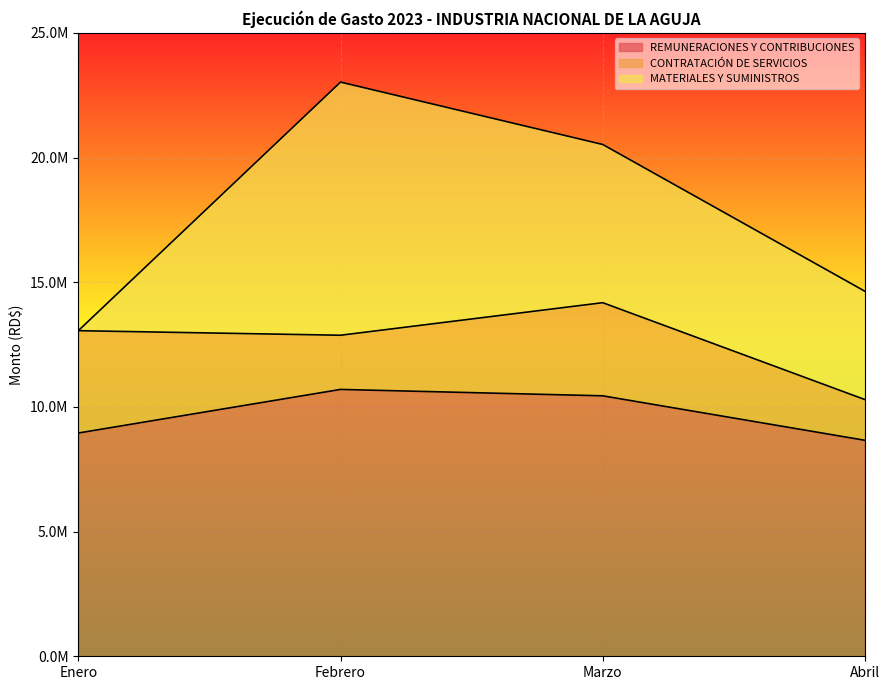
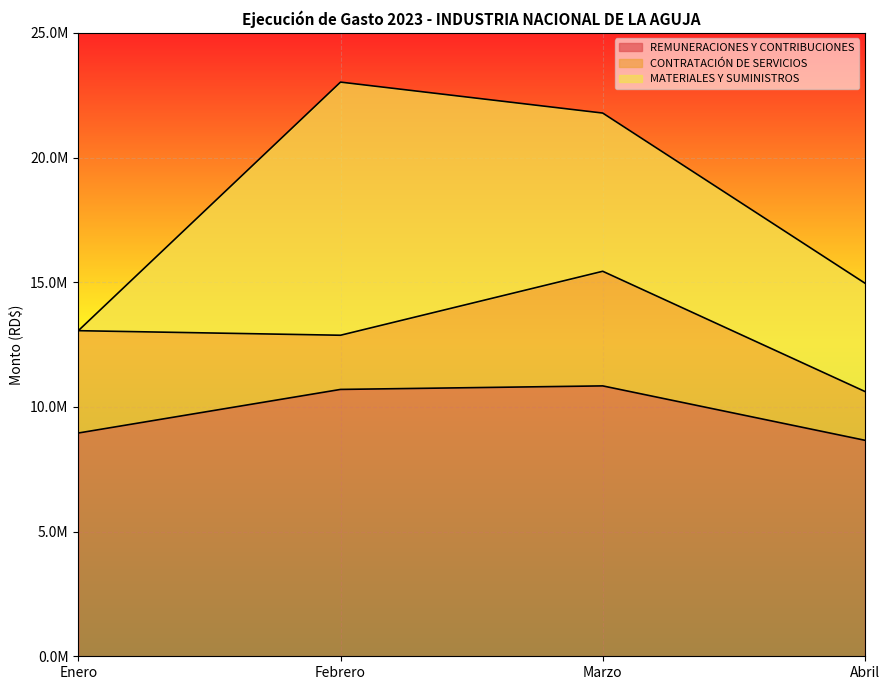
REMUNERACIONES Y CONTRIBUCIONES, Marzo: 10400000 -> 10800000
CONTRATACIÓN DE SERVICIOS, Marzo: 3700000 -> 4600000
CONTRATACIÓN DE SERVICIOS, Abril: 1600000 -> 2000000
